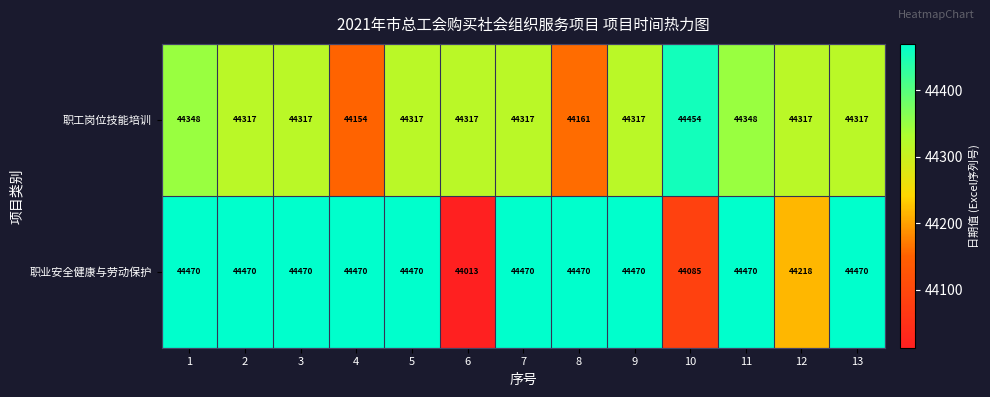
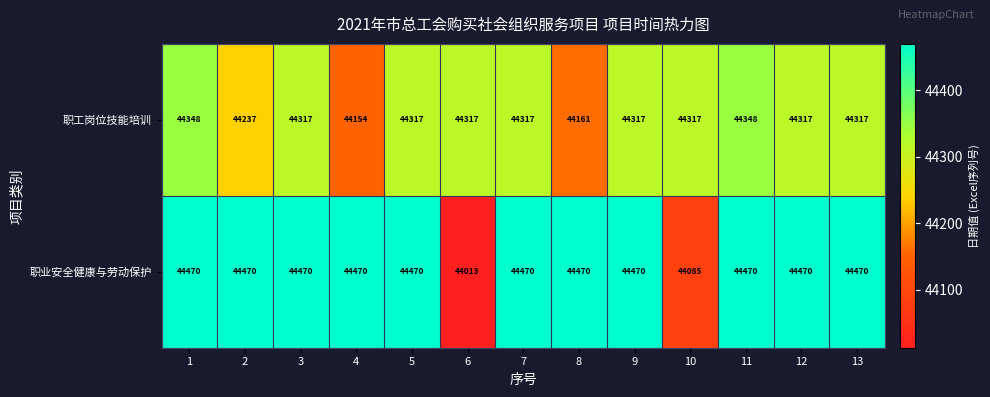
职工岗位技能培训, 2: 44317 -> 44237
职工岗位技能培训, 10: 44454 -> 44317
职业安全健康与劳动保护, 12: 44218 -> 44470
